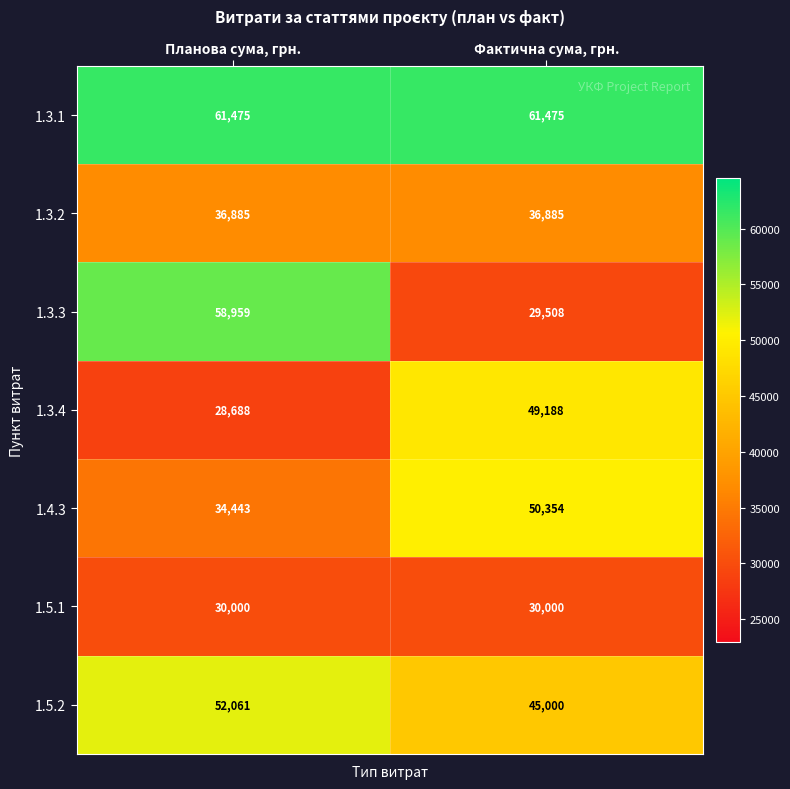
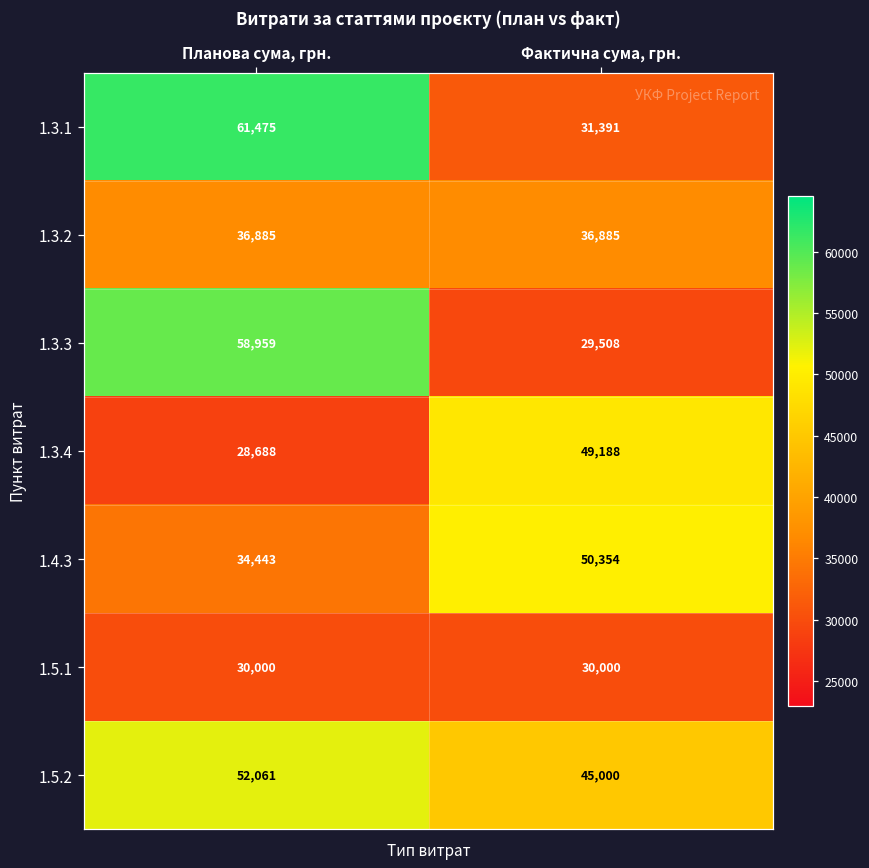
1.3.1, Фактична сума, грн.: 61,475 -> 31,391
